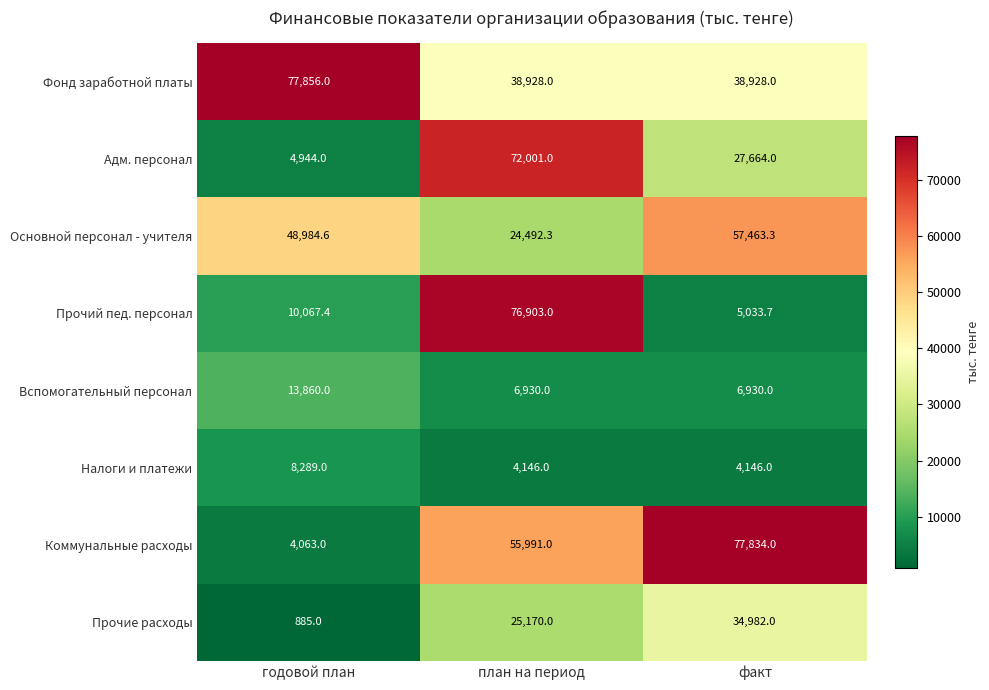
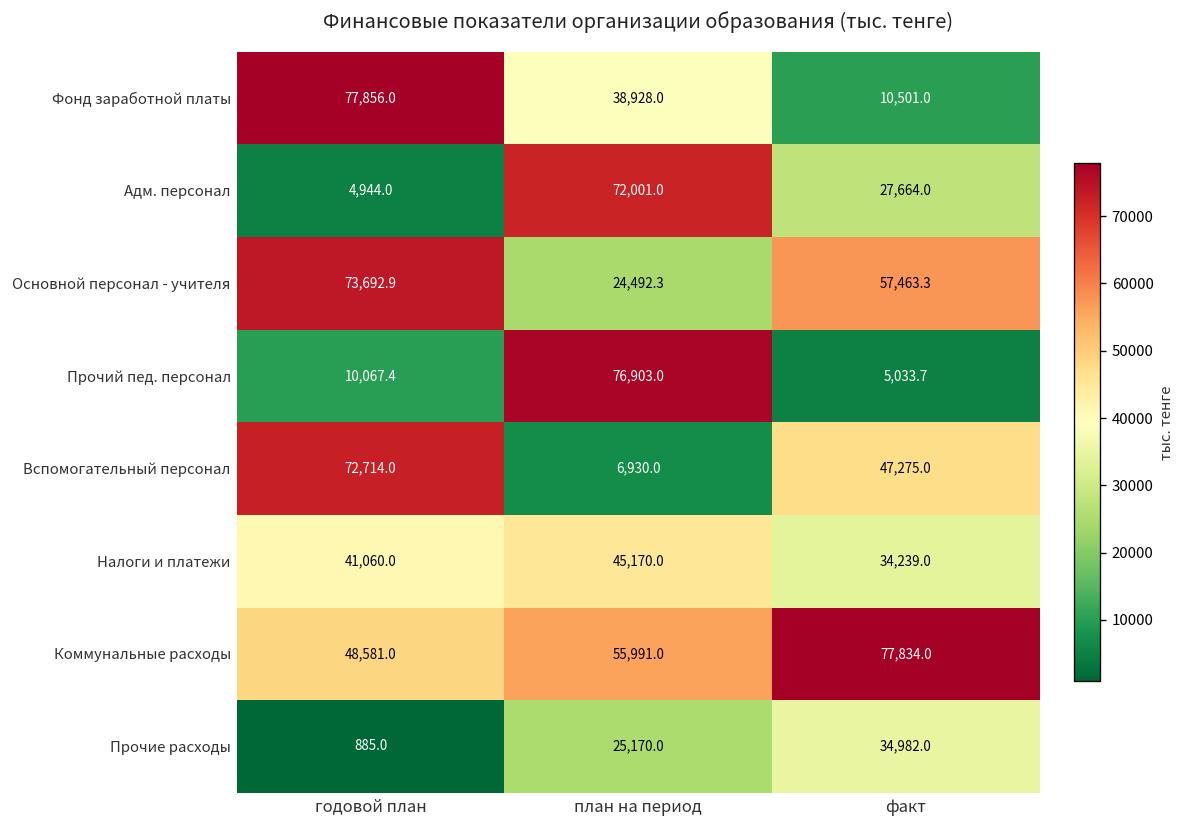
Фонд заработной платы, факт: 38,928.0 -> 10,501.0
Основной персонал - учителя, годовой план: 48,984.6 -> 73,692.9
Вспомогательный персонал, годовой план: 13,860.0 -> 72,714.0
Вспомогательный персонал, факт: 6,930.0 -> 47,275.0
Налоги и платежи, годовой план: 8,289.0 -> 41,060.0
Налоги и платежи, план на период: 4,146.0 -> 45,170.0
Налоги и платежи, факт: 4,146.0 -> 34,239.0
Коммунальные расходы, годовой план: 4,063.0 -> 48,581.0
